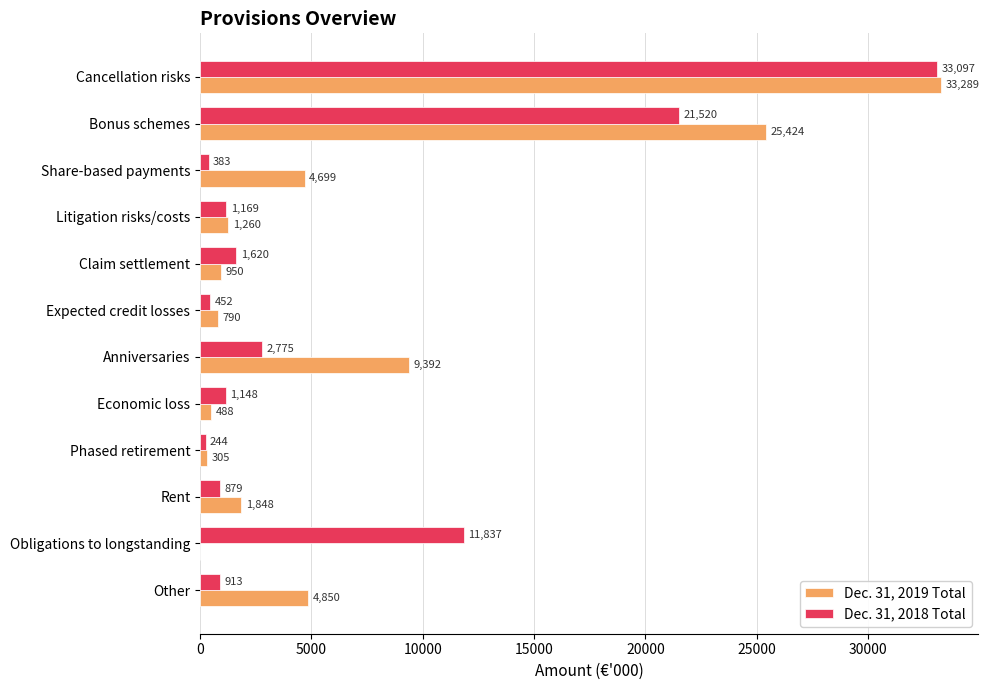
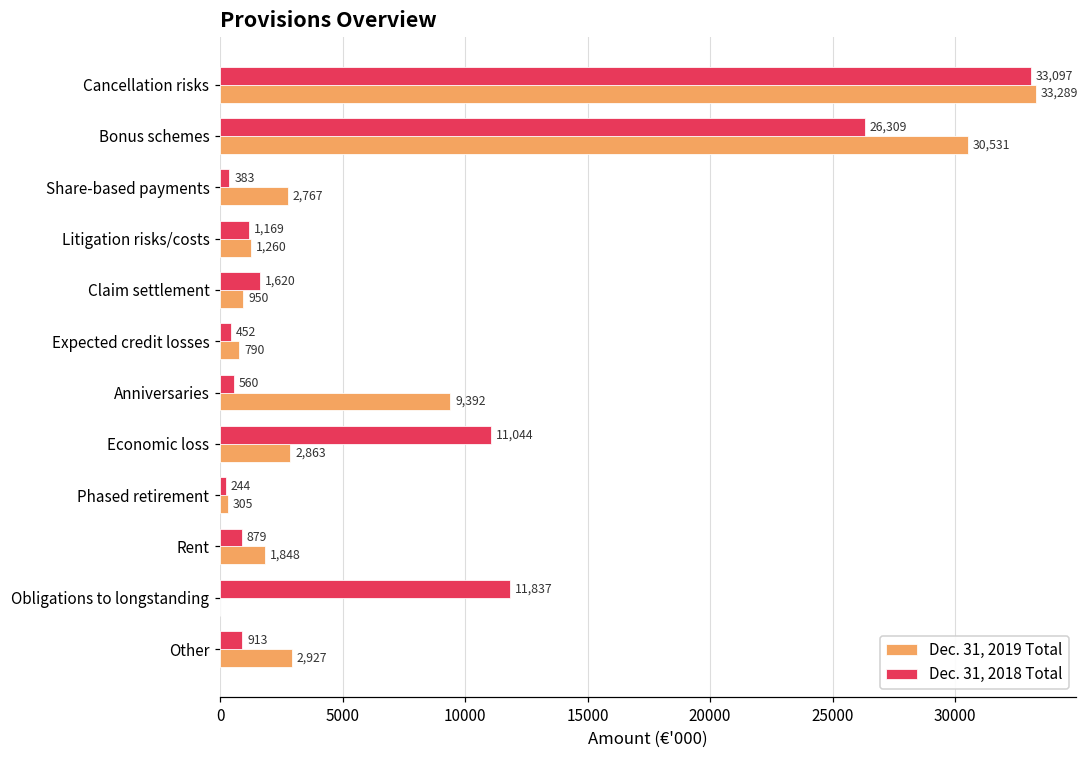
Dec. 31, 2018 Total, Bonus schemes: 21,520 -> 26,309
Dec. 31, 2019 Total, Bonus schemes: 25,424 -> 30,531
Dec. 31, 2019 Total, Share-based payments: 4,699 -> 2,767
Dec. 31, 2018 Total, Anniversaries: 2,775 -> 560
Dec. 31, 2018 Total, Economic loss: 1,148 -> 11,044
Dec. 31, 2019 Total, Economic loss: 488 -> 2,863
Dec. 31, 2019 Total, Other: 4,850 -> 2,927
